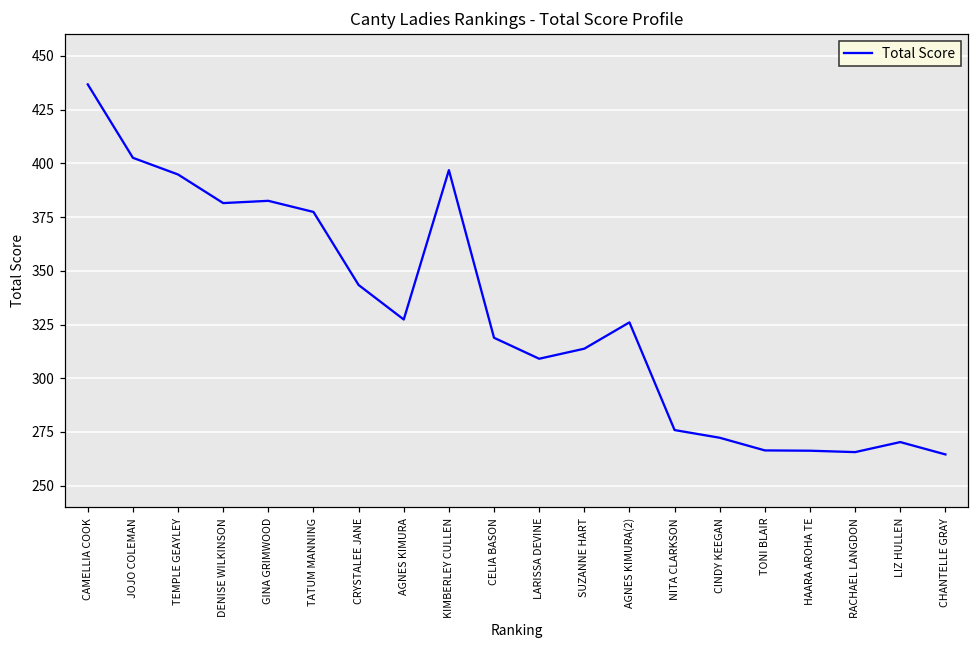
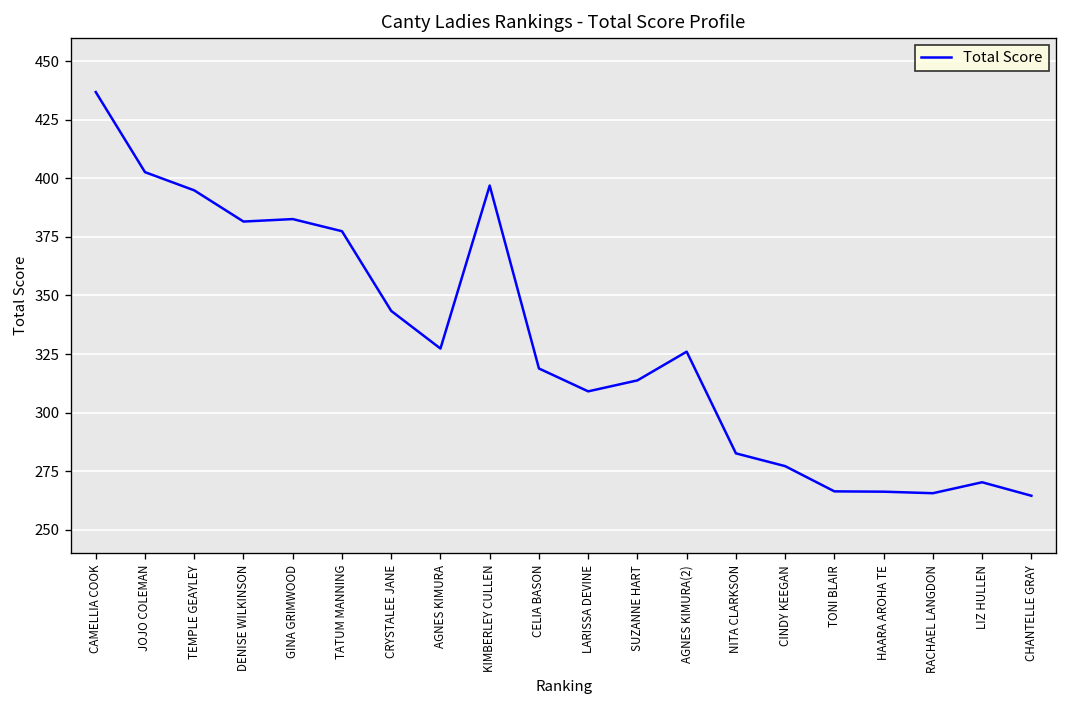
NITA CLARKSON: 276 -> 283
CINDY KEEGAN: 272 -> 277
